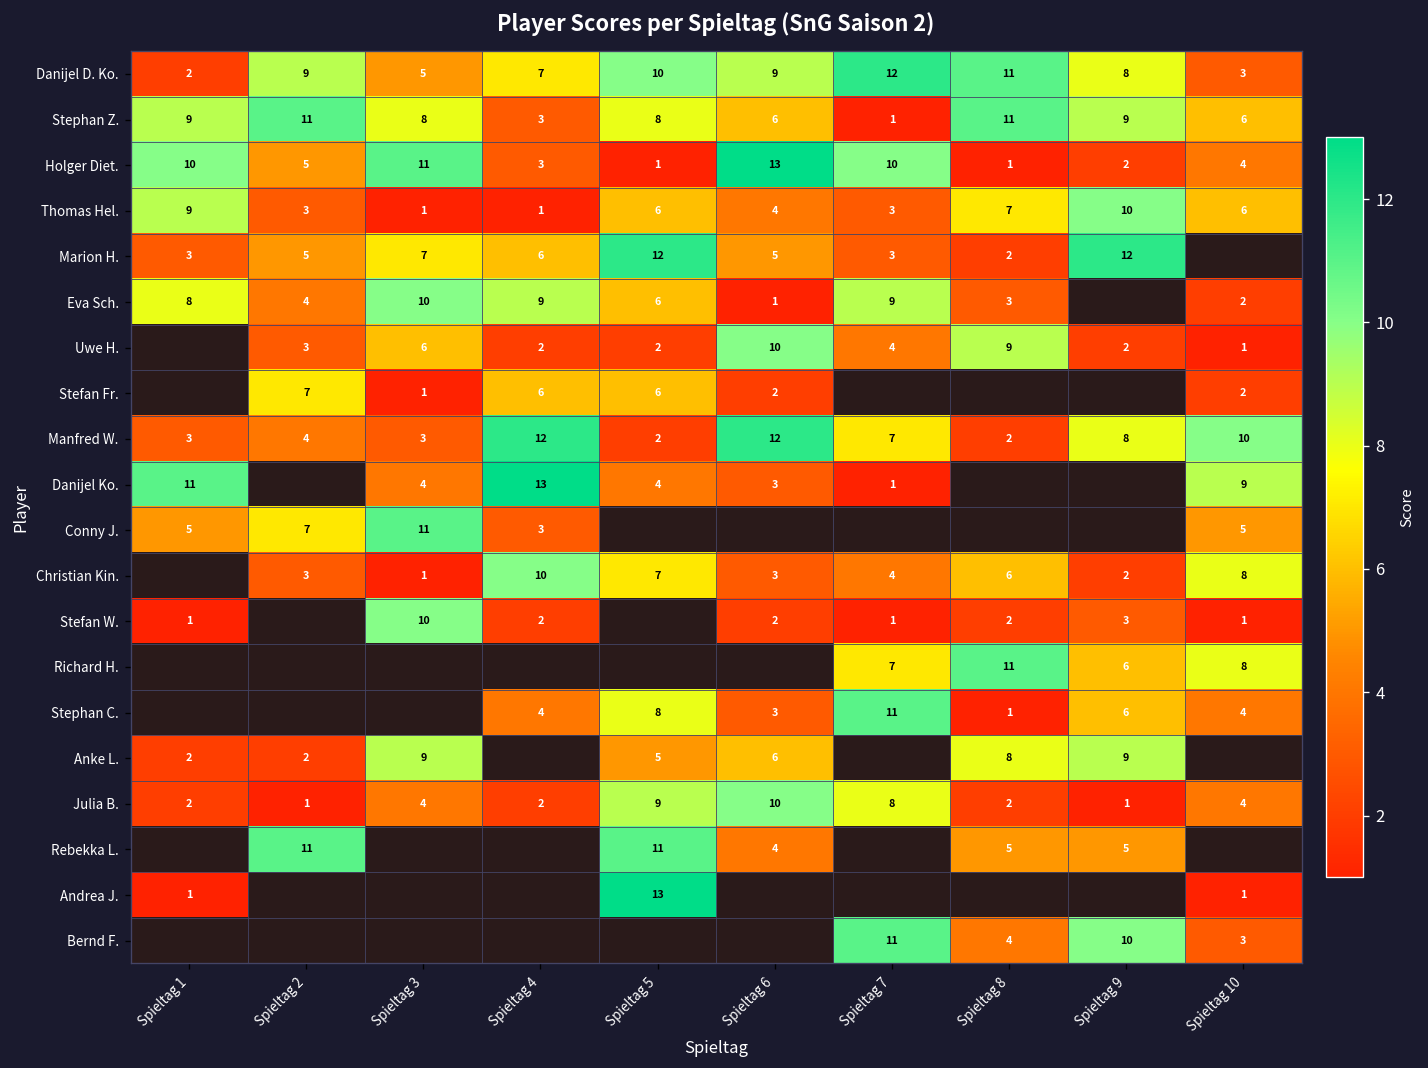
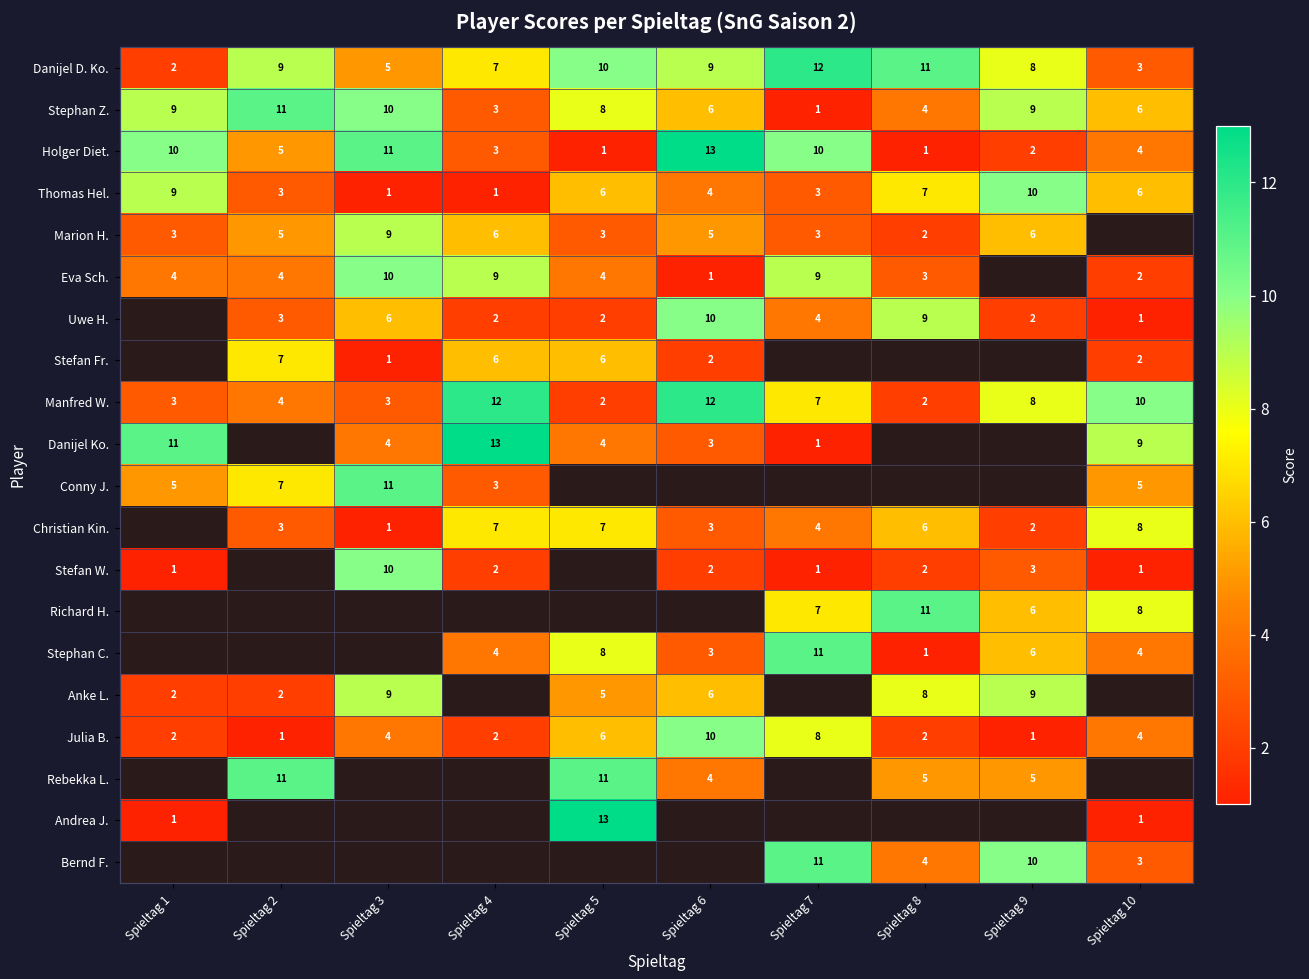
Stephan Z., Spieltag 3: 8 -> 10
Stephan Z., Spieltag 8: 11 -> 4
Marion H., Spieltag 3: 7 -> 9
Marion H., Spieltag 5: 12 -> 3
Marion H., Spieltag 9: 12 -> 6
Eva Sch., Spieltag 1: 8 -> 4
Eva Sch., Spieltag 5: 6 -> 4
Christian Kin., Spieltag 4: 10 -> 7
Julia B., Spieltag 5: 9 -> 6
